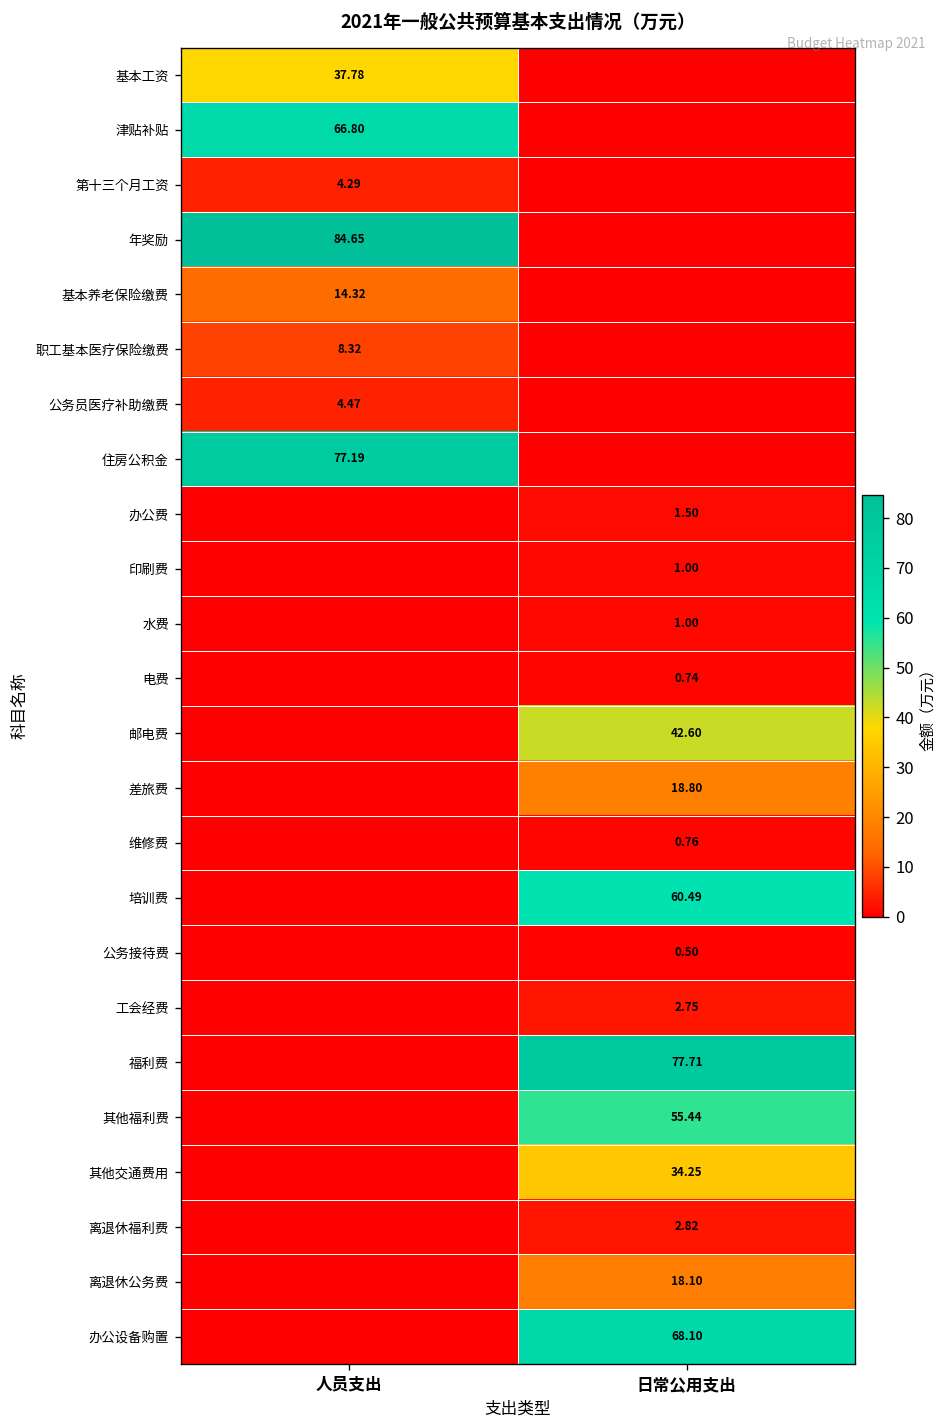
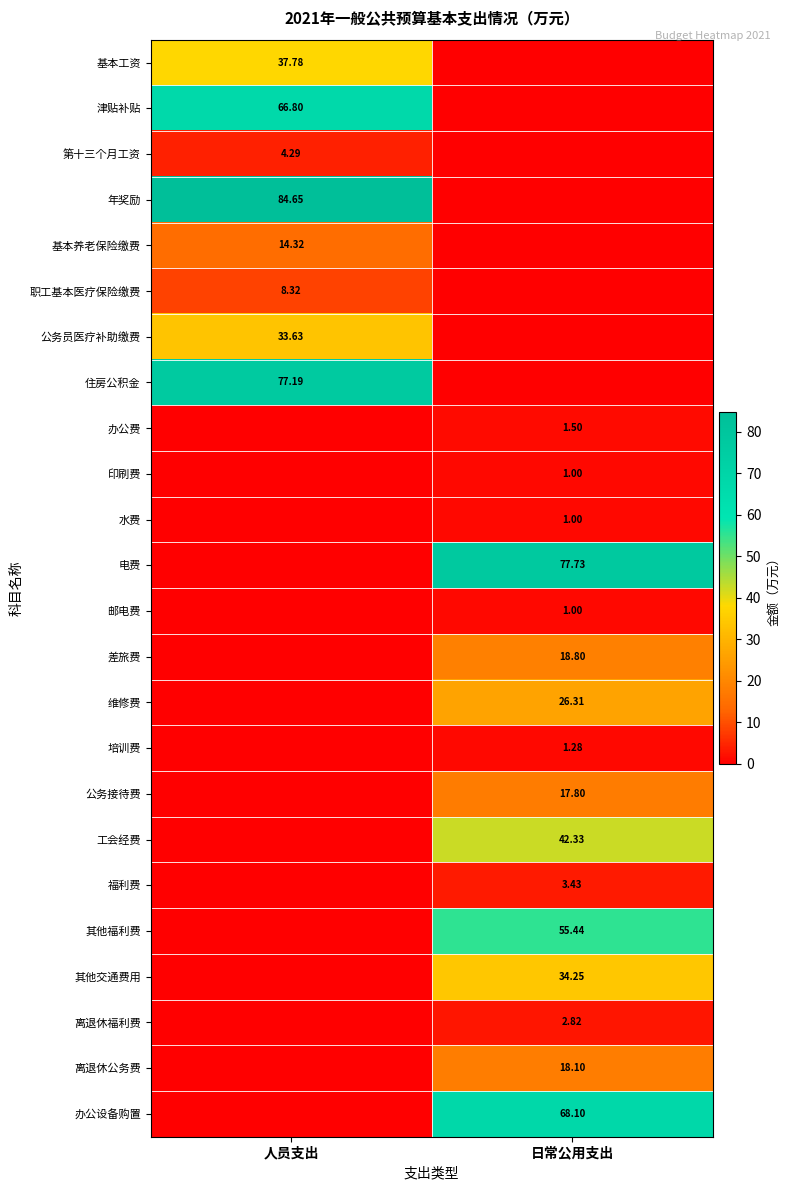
公务员医疗补助缴费, 人员支出: 4.47 -> 33.63
电费, 日常公用支出: 0.74 -> 77.73
邮电费, 日常公用支出: 42.60 -> 1.00
维修费, 日常公用支出: 0.76 -> 26.31
培训费, 日常公用支出: 60.49 -> 1.28
公务接待费, 日常公用支出: 0.50 -> 17.80
工会经费, 日常公用支出: 2.75 -> 42.33
福利费, 日常公用支出: 77.71 -> 3.43
